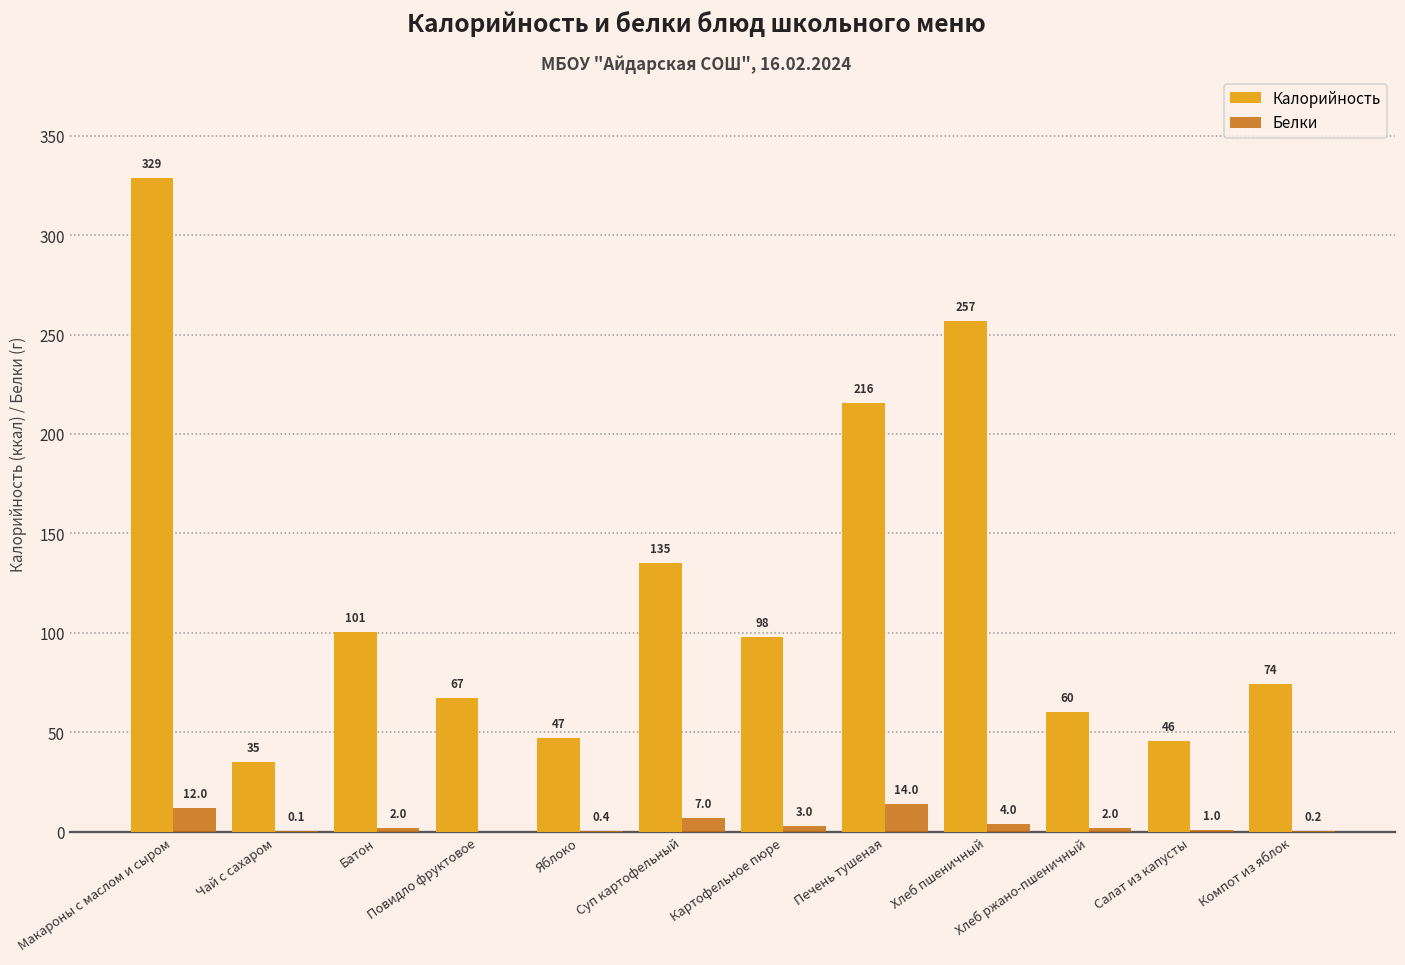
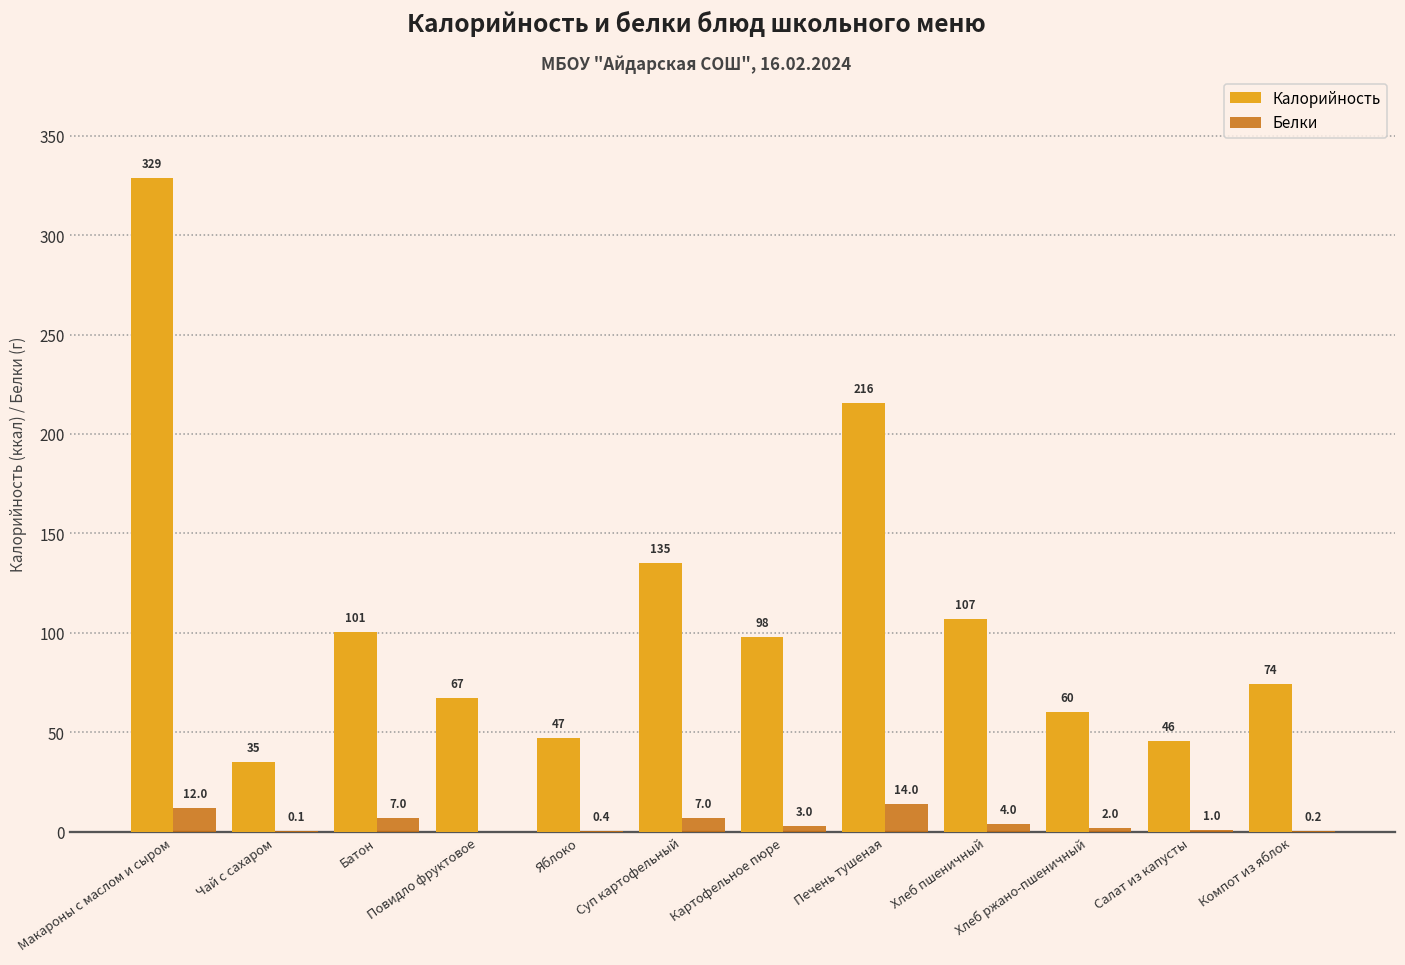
Белки, Батон: 2.0 -> 7.0
Калорийность, Хлеб пшеничный: 257 -> 107
